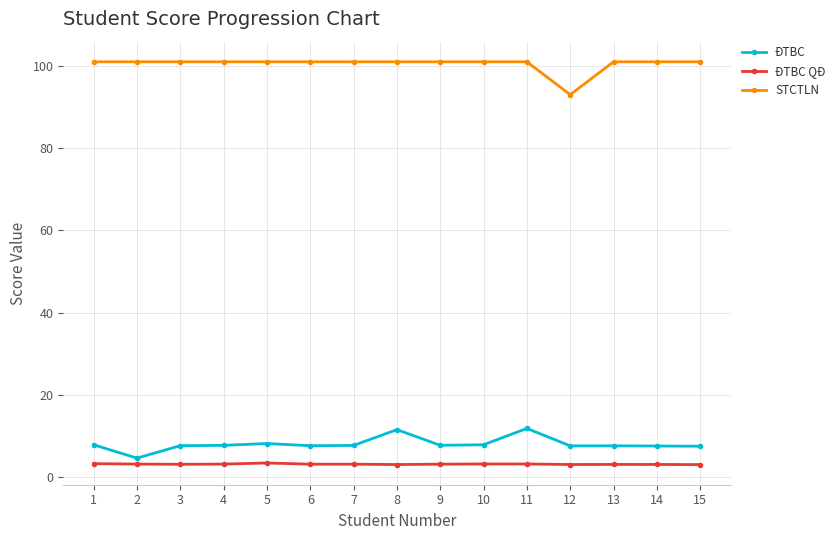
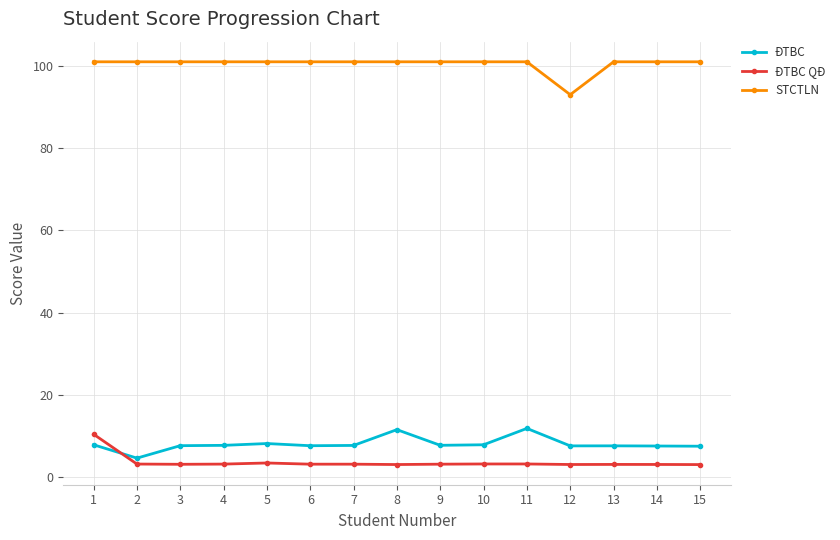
ĐTBC QĐ, 1: 3 -> 10
